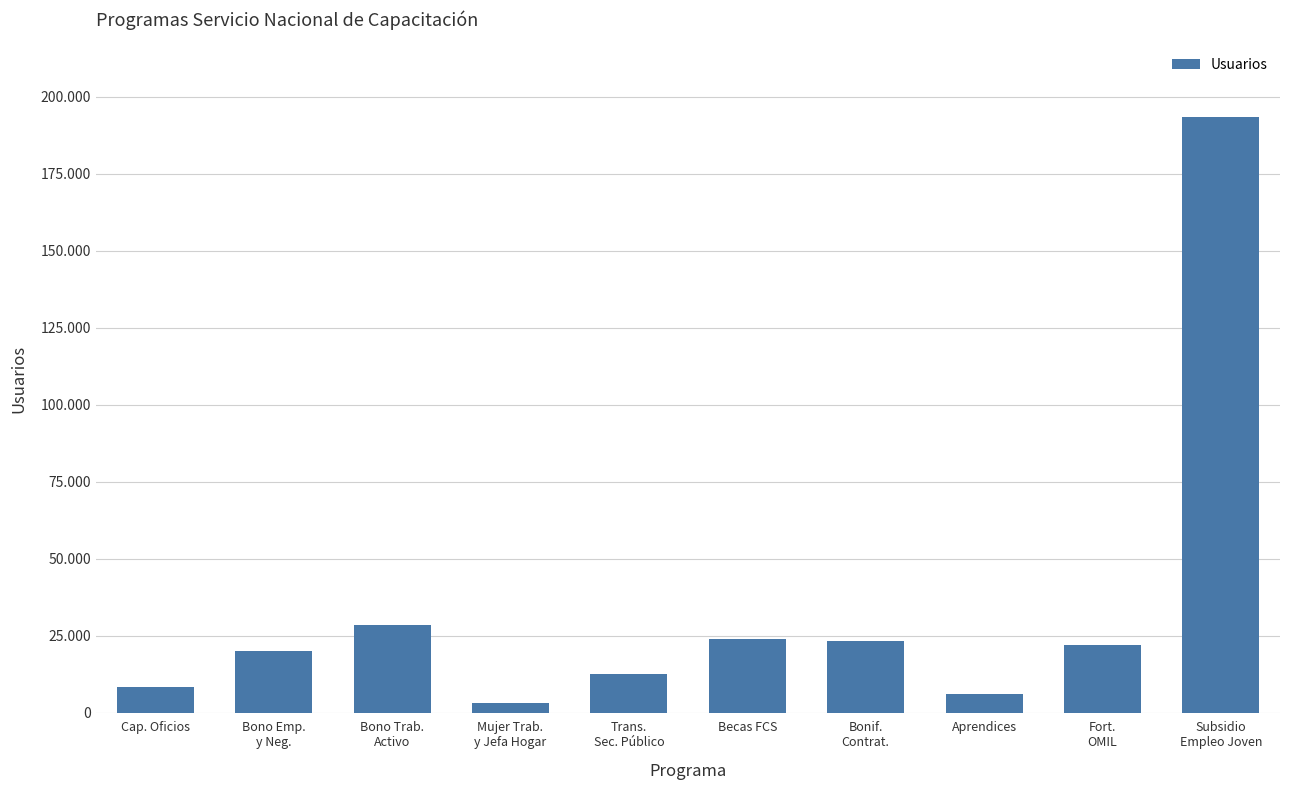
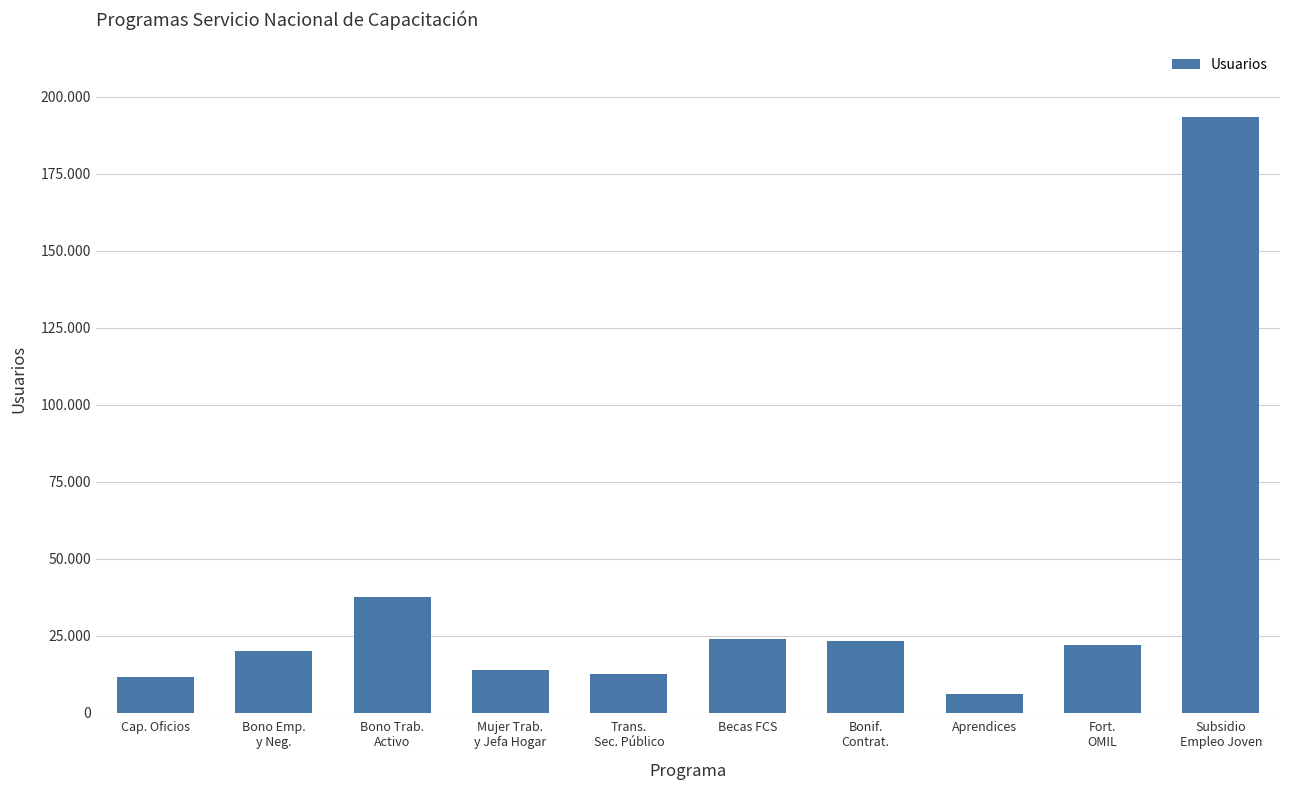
Cap. Oficios: 8 -> 12
Bono Trab. Activo: 29 -> 37
Mujer Trab. y Jefa Hogar: 3 -> 14
